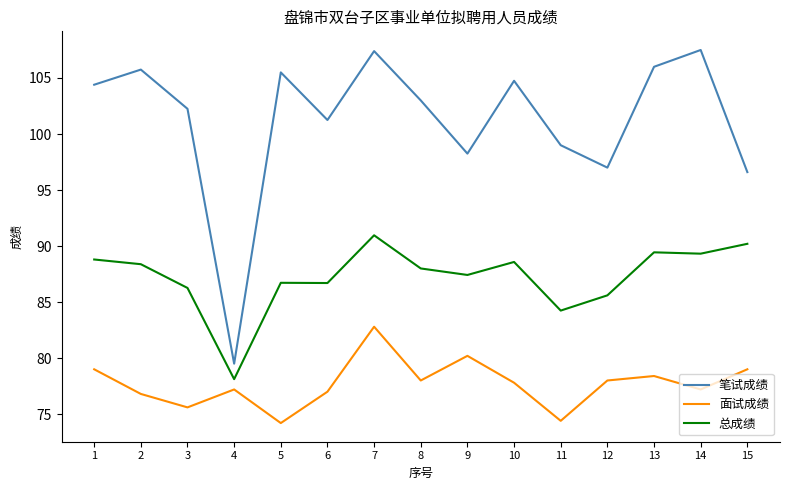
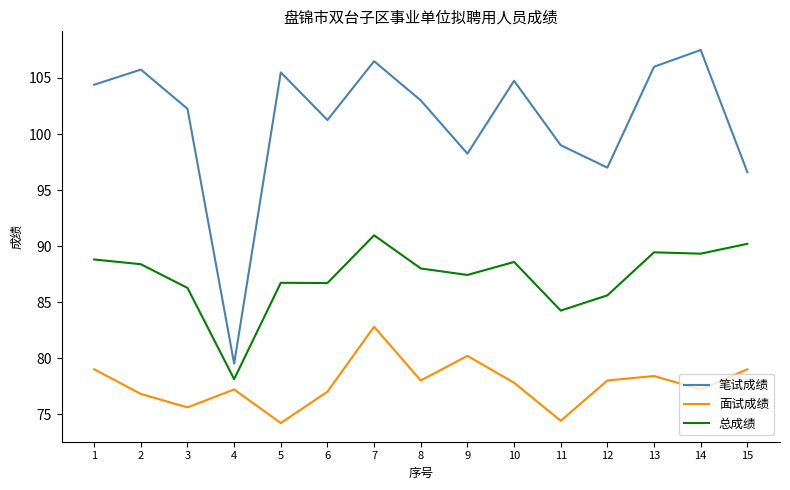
笔试成绩, 7: 107.4 -> 106.5
